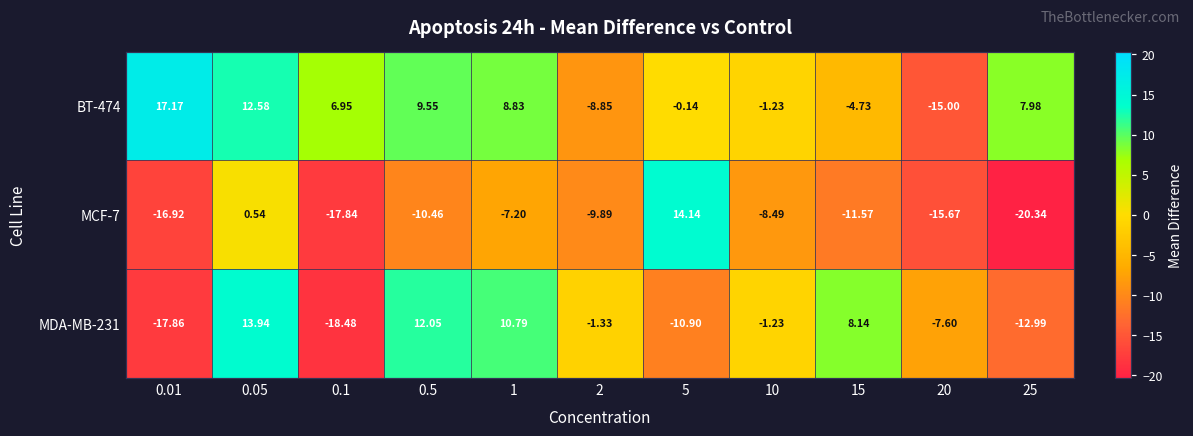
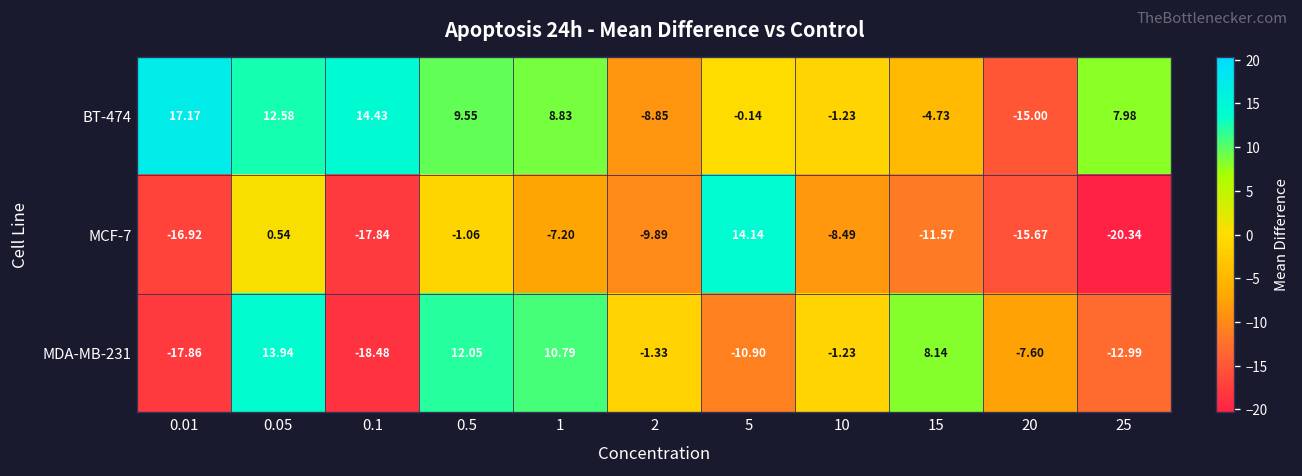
BT-474, 0.1: 6.95 -> 14.43
MCF-7, 0.5: -10.46 -> -1.06
